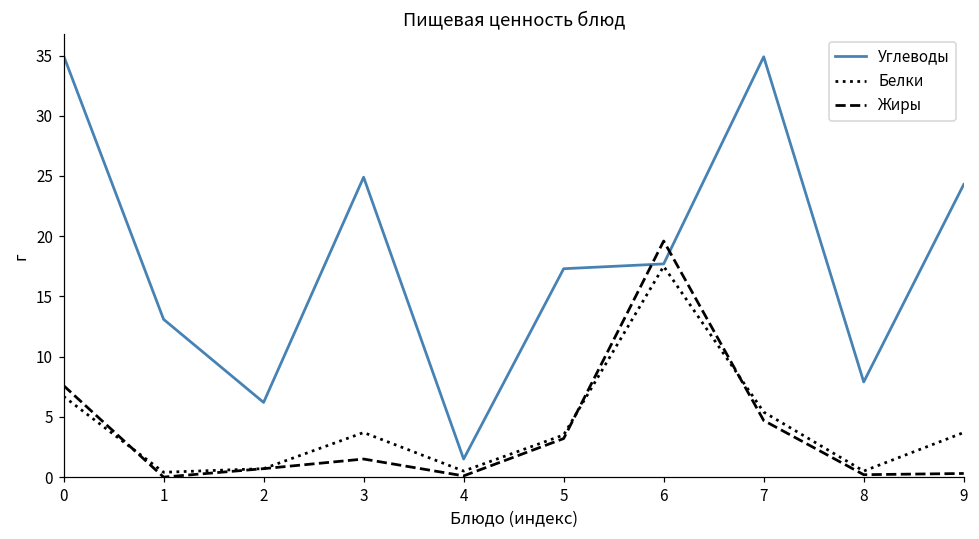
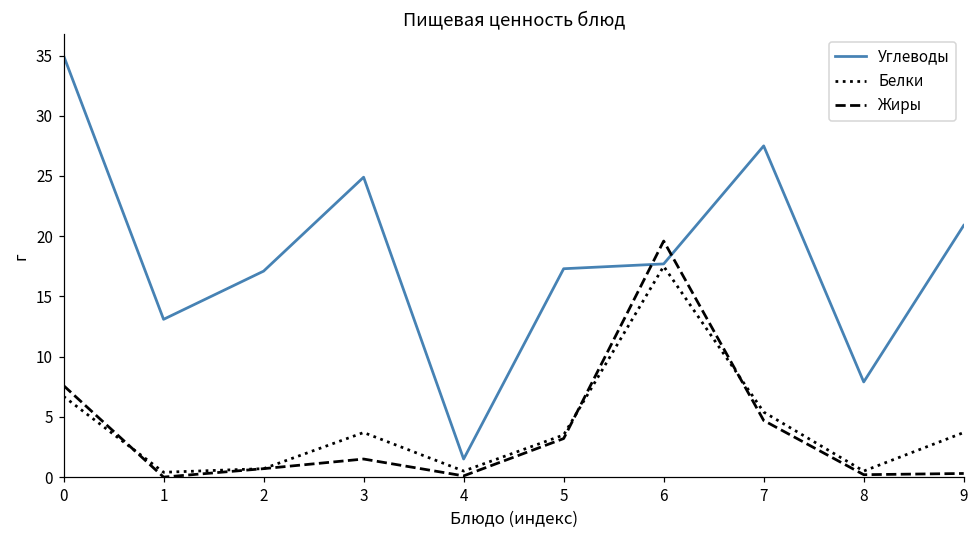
Углеводы, 2: 6.2 -> 17.1
Углеводы, 7: 34.9 -> 27.5
Углеводы, 9: 24.3 -> 20.9
